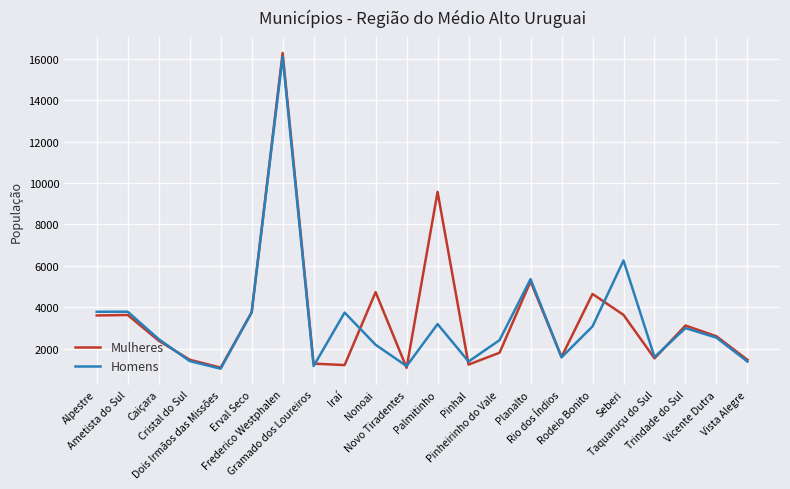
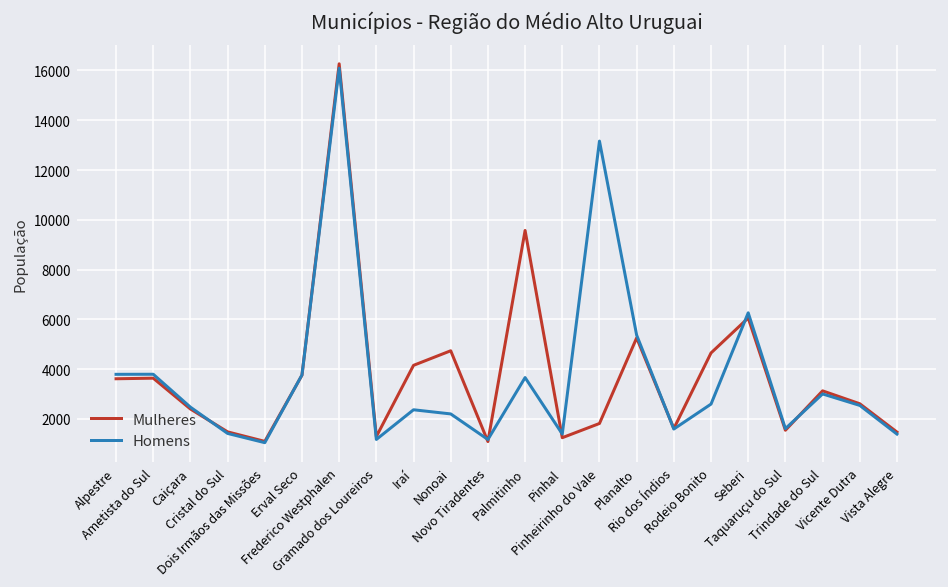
Mulheres, Iraí: 1200 -> 4200
Homens, Iraí: 3800 -> 2400
Homens, Palmitinho: 3200 -> 3700
Homens, Pinheirinho do Vale: 2400 -> 13200
Homens, Rodeio Bonito: 3100 -> 2600
Mulheres, Seberi: 3600 -> 6100
